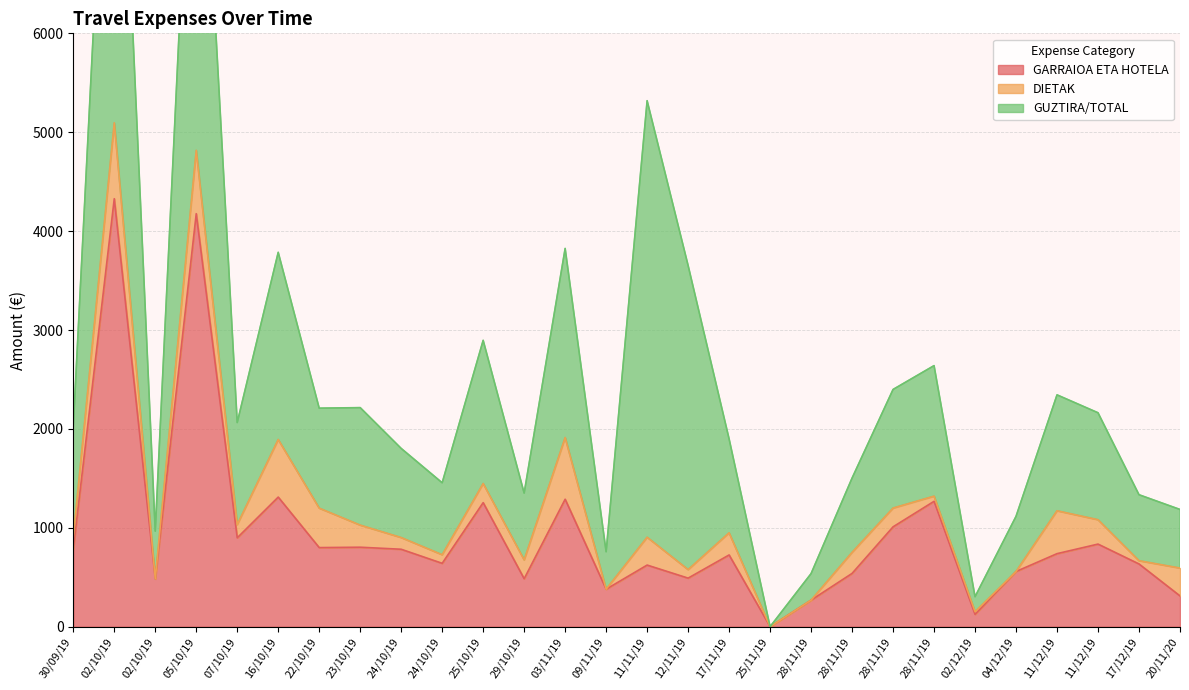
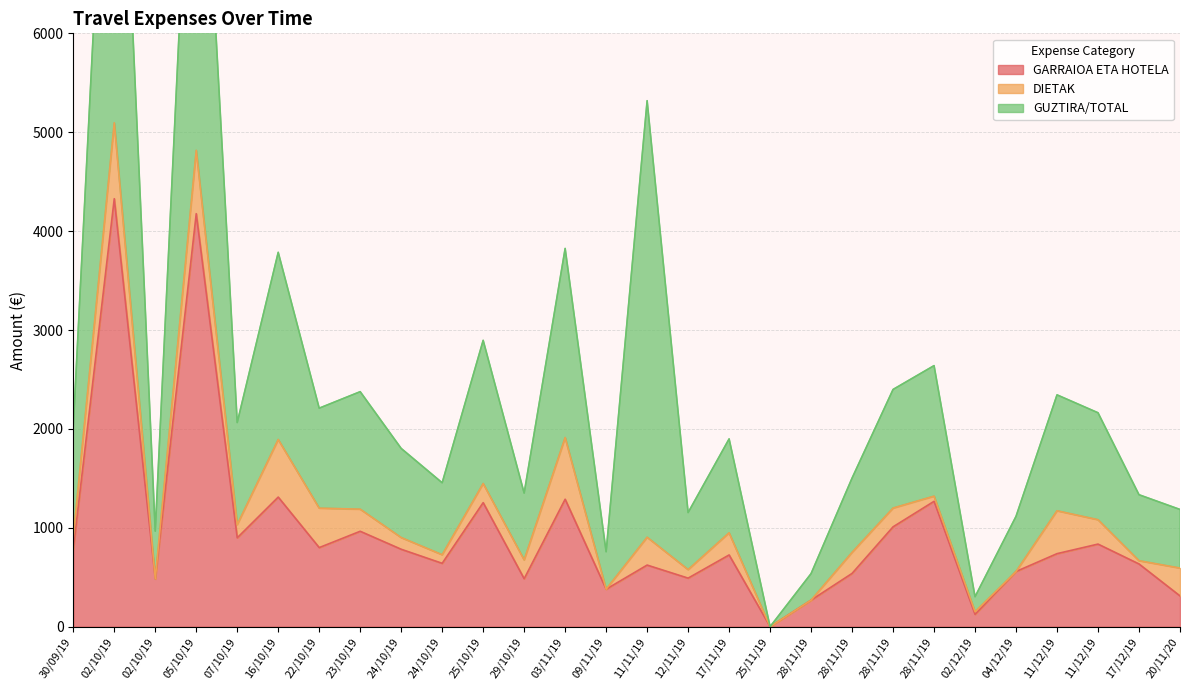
GARRAIOA ETA HOTELA, 23/10/19: 800 -> 1000
GUZTIRA/TOTAL, 12/11/19: 3100 -> 600
